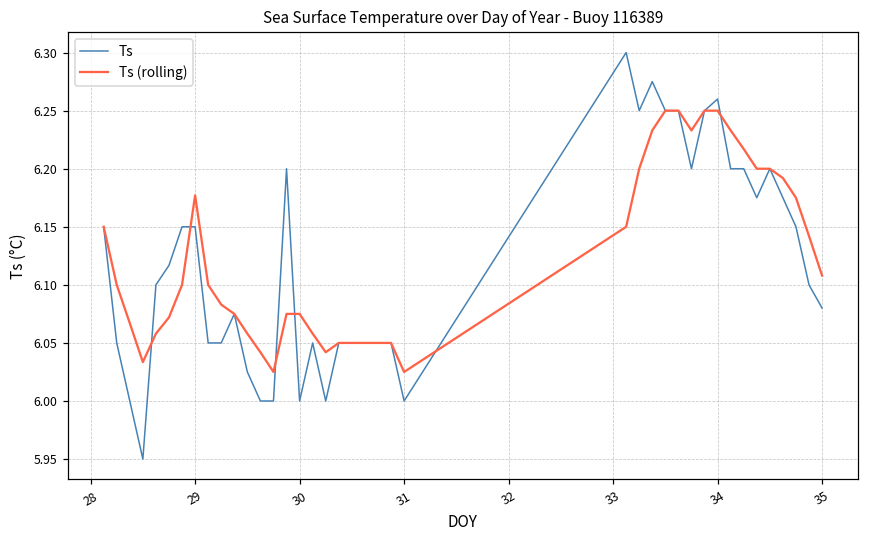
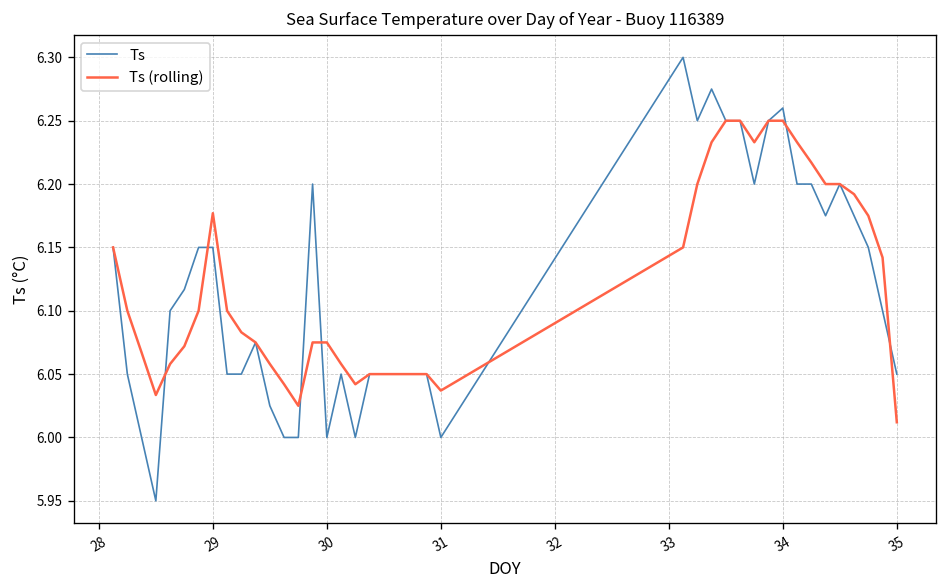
Ts (rolling), 31: 6.025 -> 6.037
Ts, 35: 6.08 -> 6.05
Ts (rolling), 35: 6.108 -> 6.012
